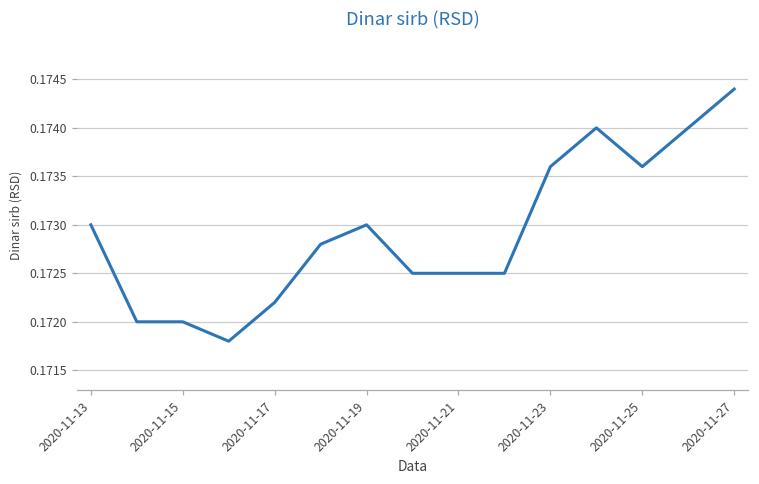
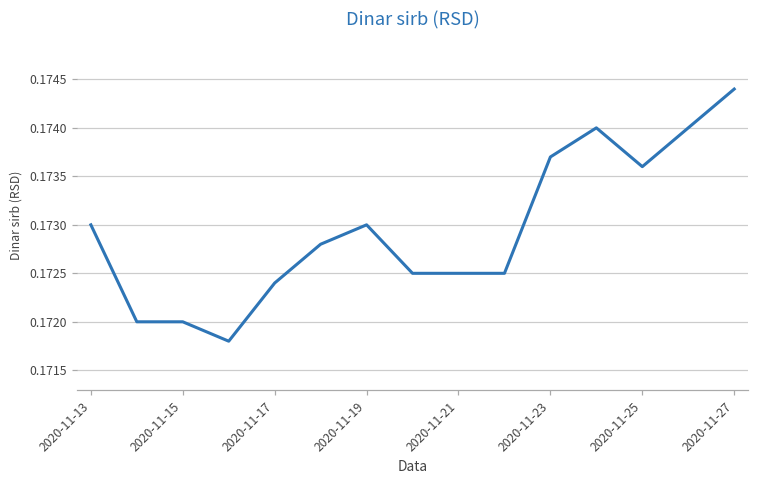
2020-11-17: 0.1722 -> 0.1724
2020-11-23: 0.1736 -> 0.1737
